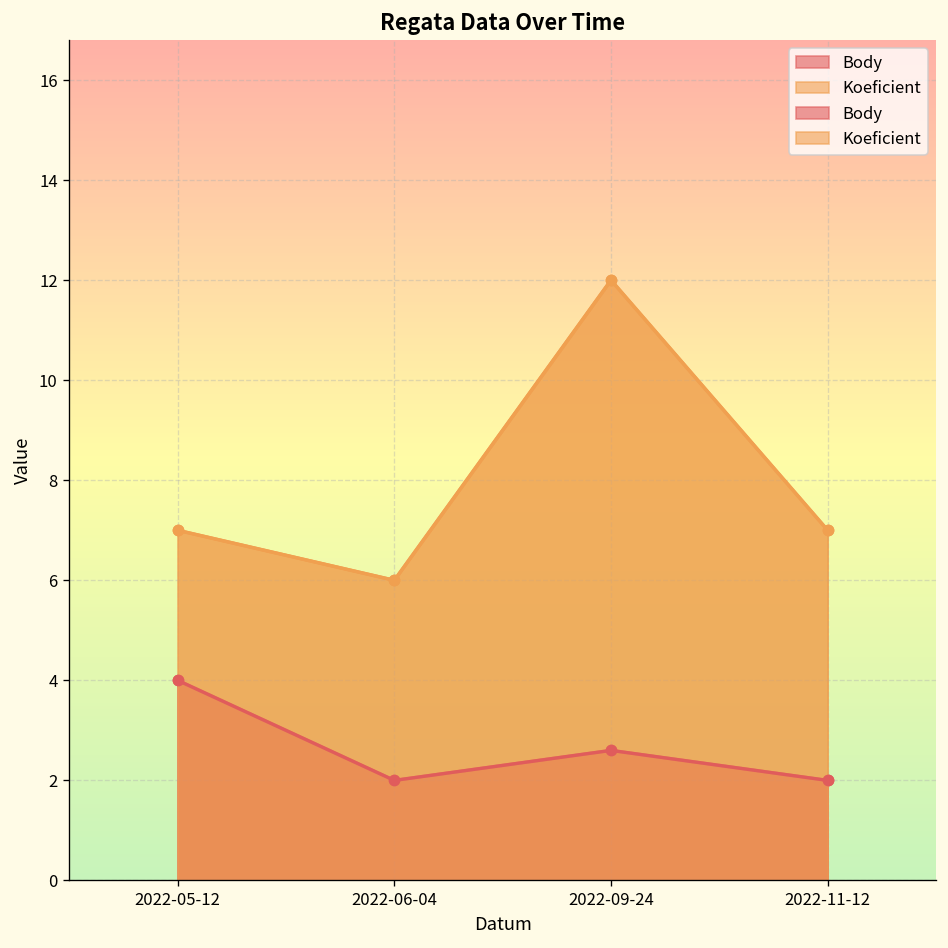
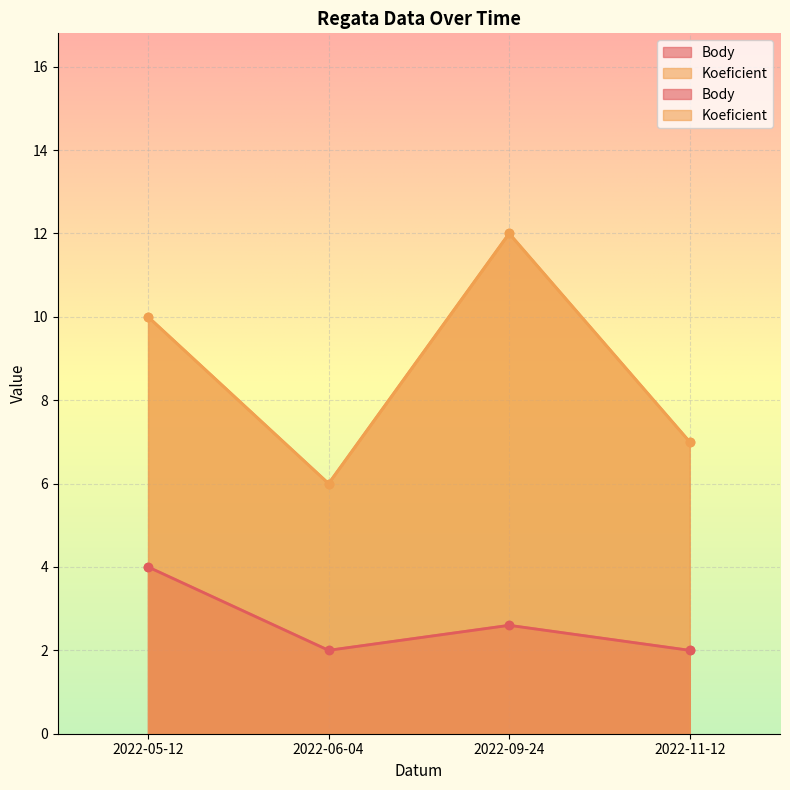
Koeficient, 2022-05-12: 7 -> 10
